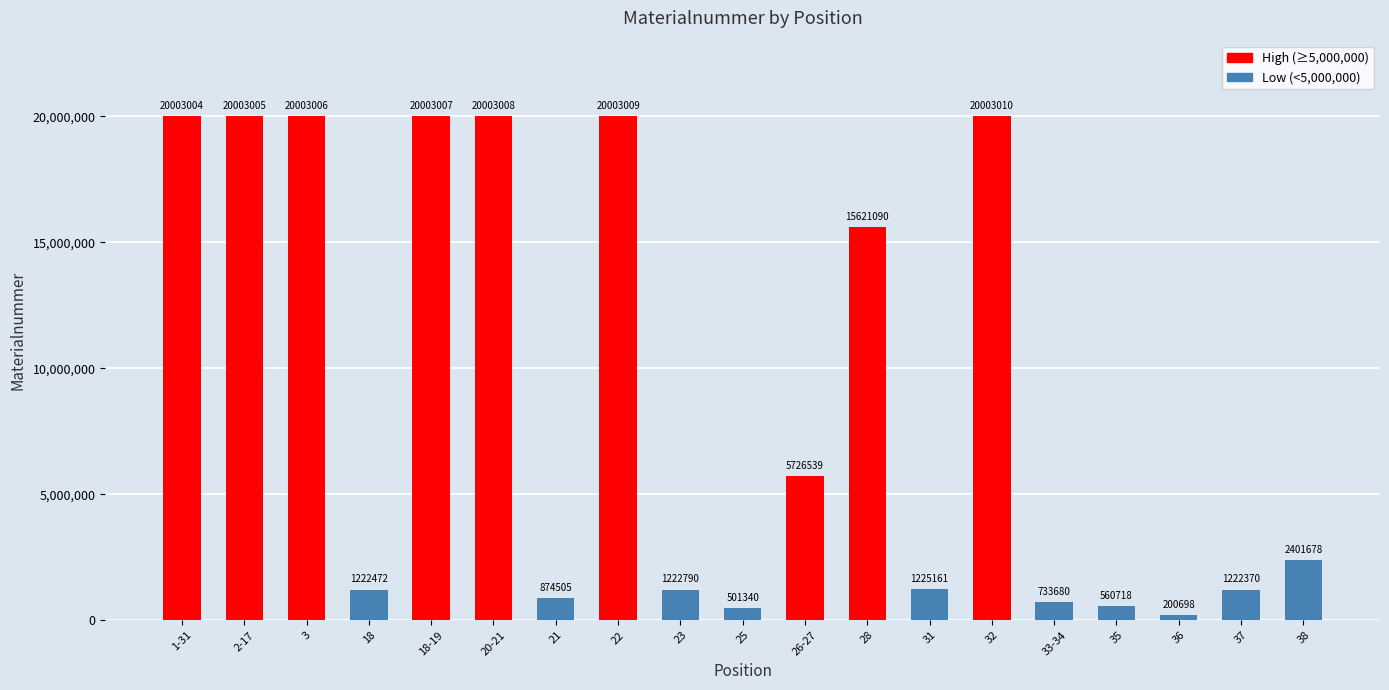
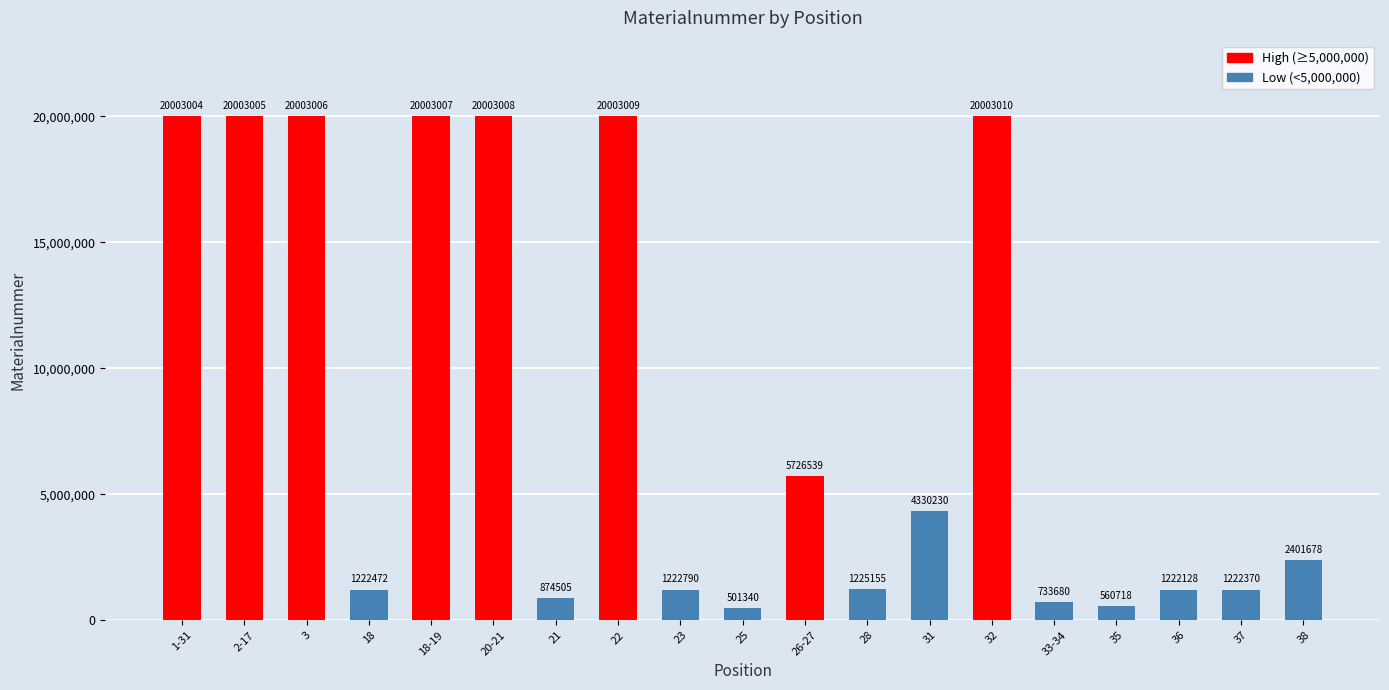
28: 15621090 -> 1225155
31: 1225161 -> 4330230
36: 200698 -> 1222128
